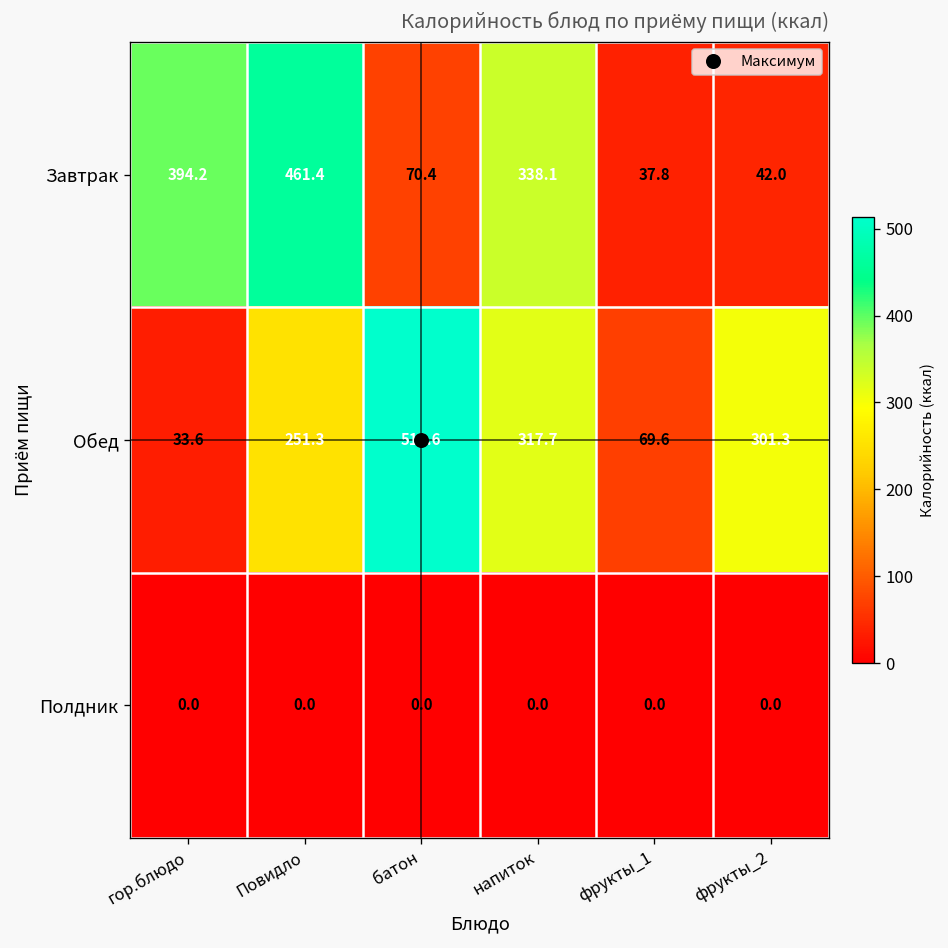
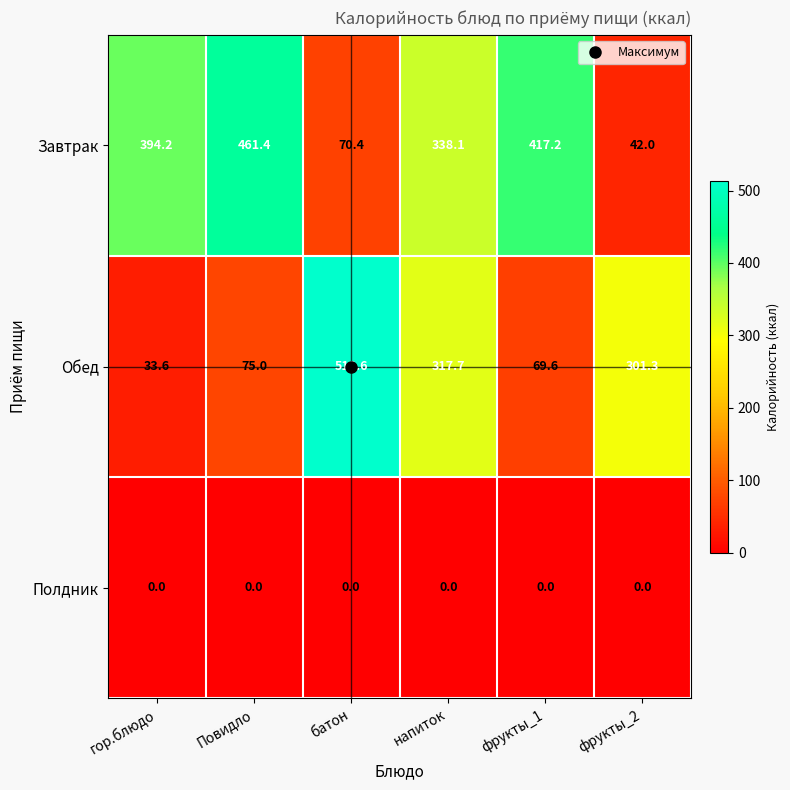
Завтрак, фрукты_1: 37.8 -> 417.2
Обед, Повидло: 251.3 -> 75.0
